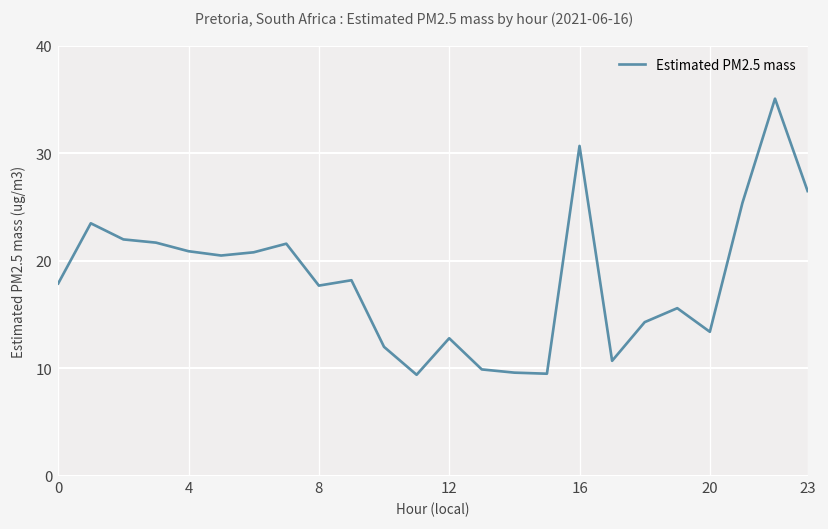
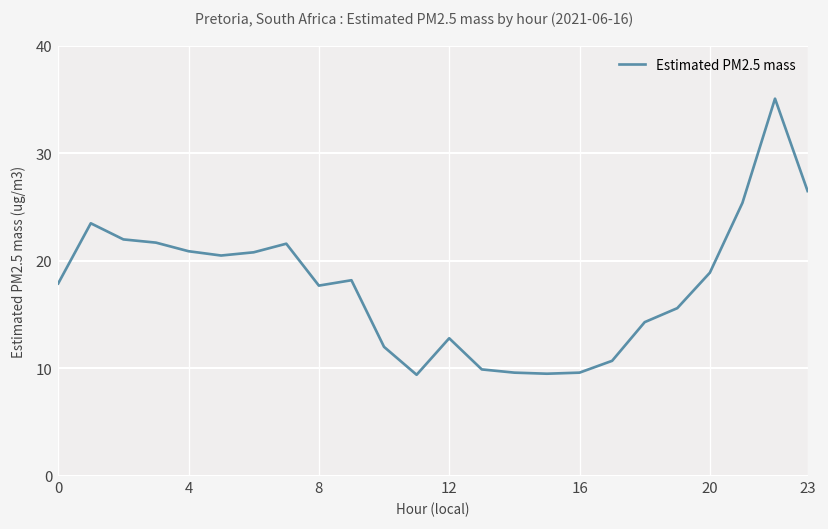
16: 31 -> 10
20: 13 -> 19
